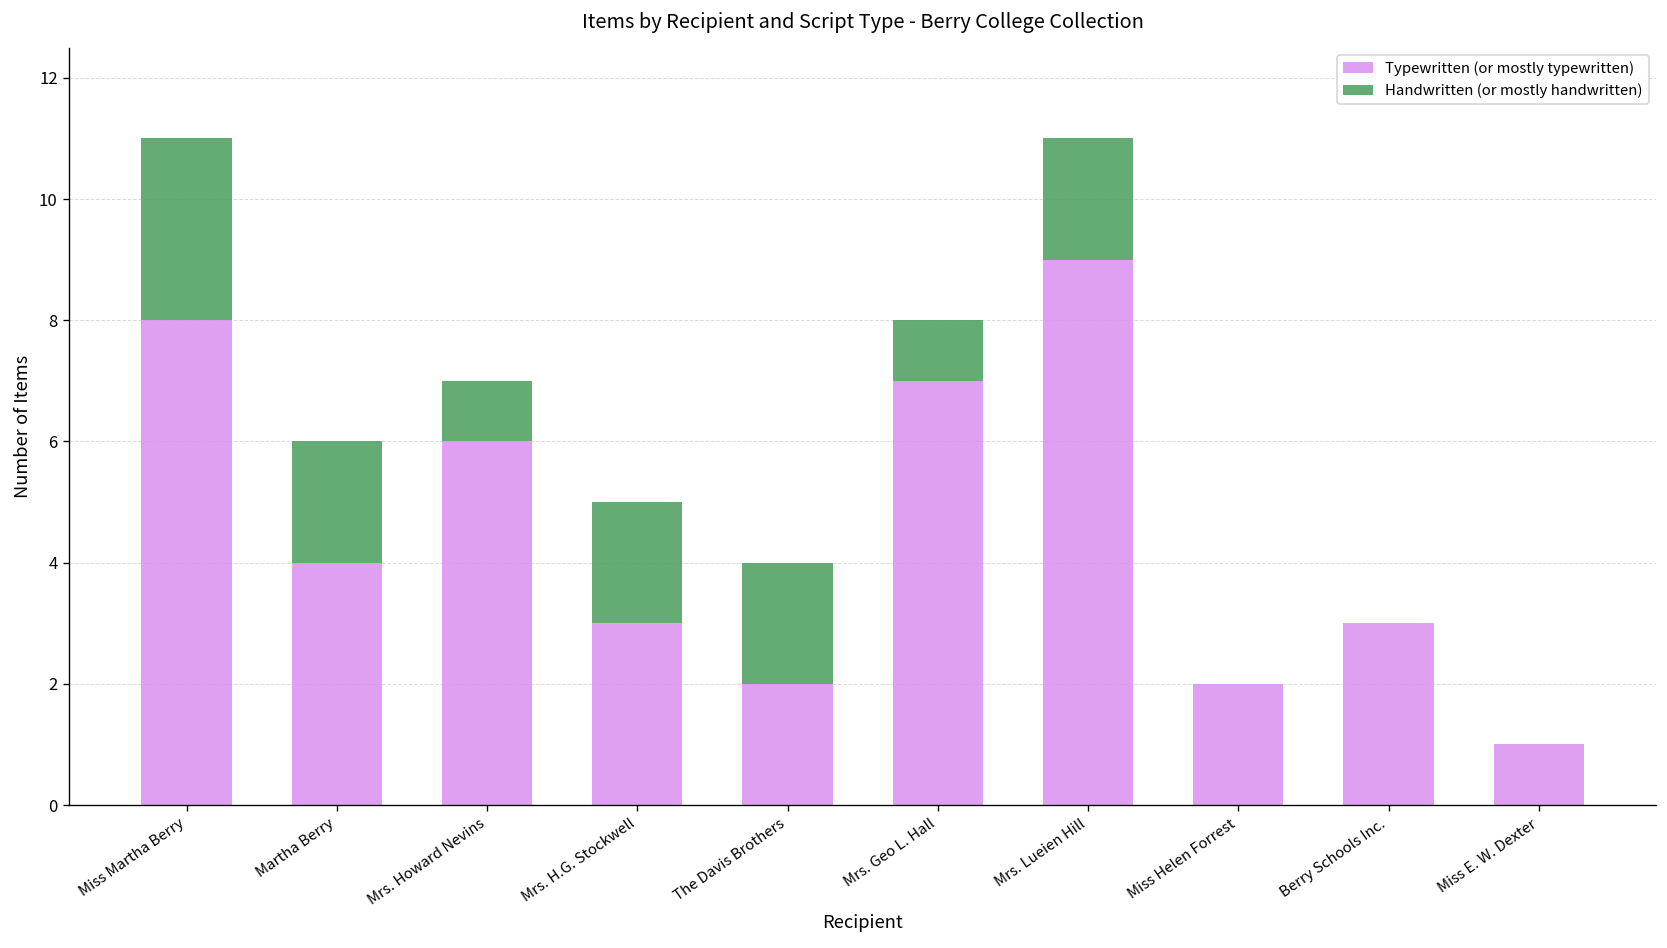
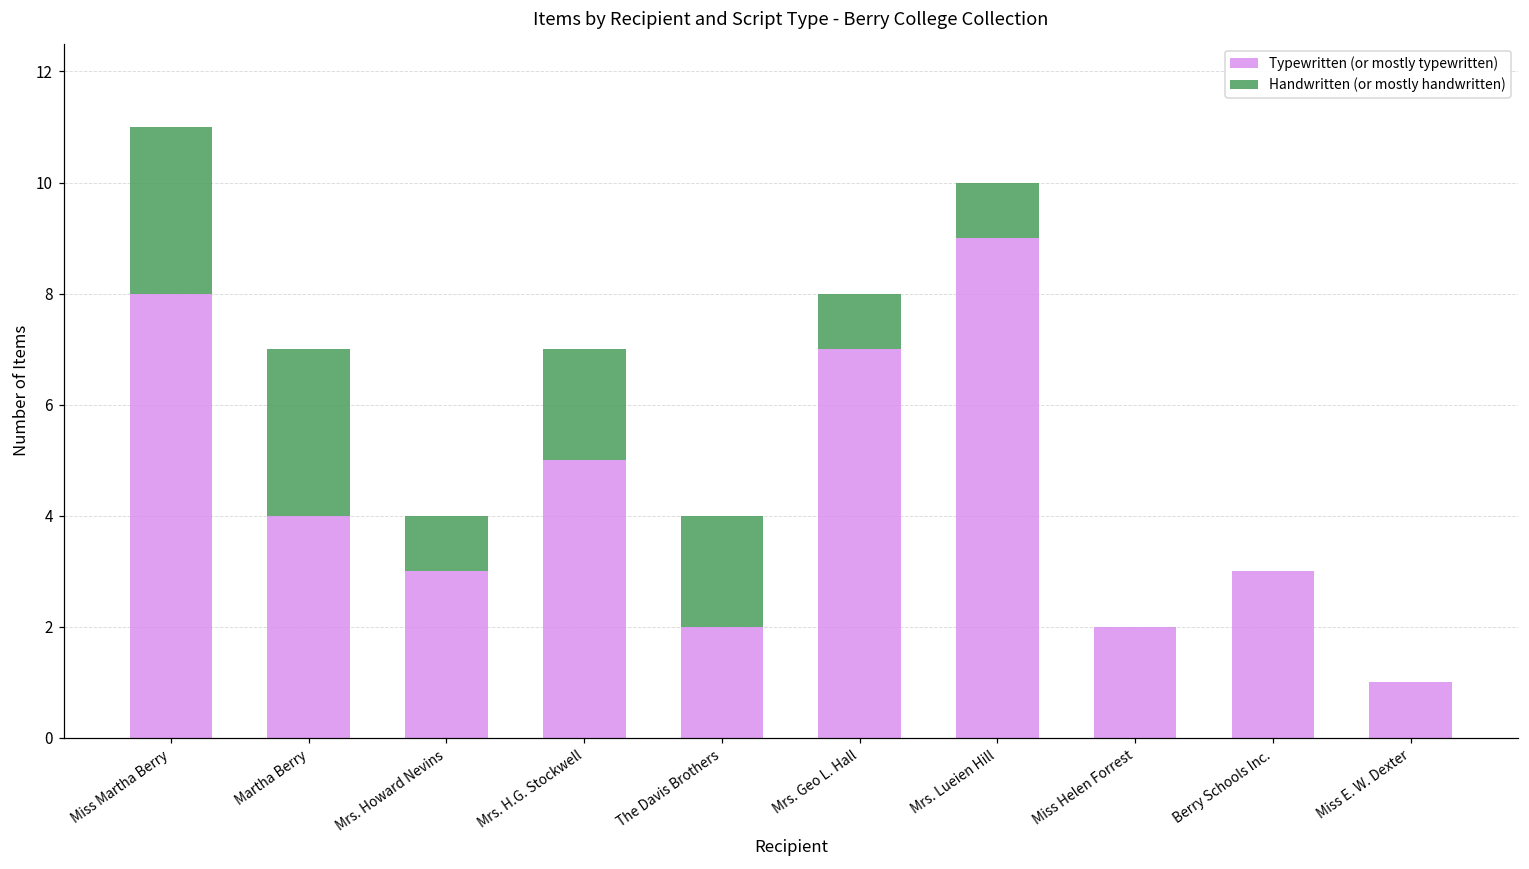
Handwritten (or mostly handwritten), Martha Berry: 2 -> 3
Typewritten (or mostly typewritten), Mrs. Howard Nevins: 6 -> 3
Typewritten (or mostly typewritten), Mrs. H.G. Stockwell: 3 -> 5
Handwritten (or mostly handwritten), Mrs. Lueien Hill: 2 -> 1
